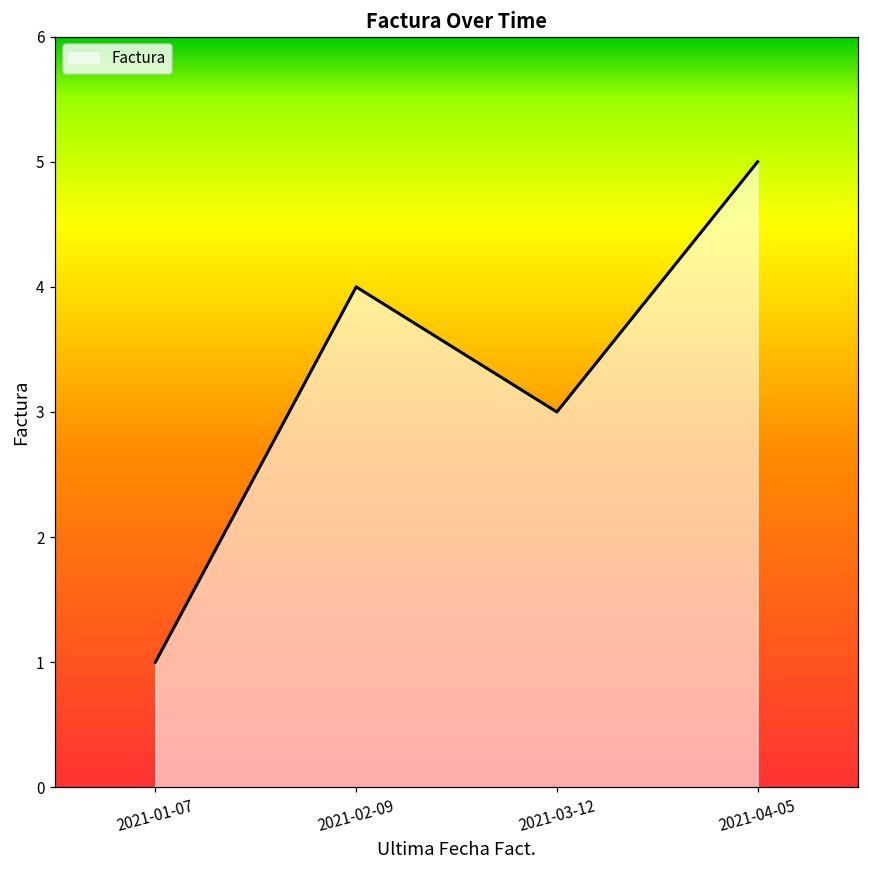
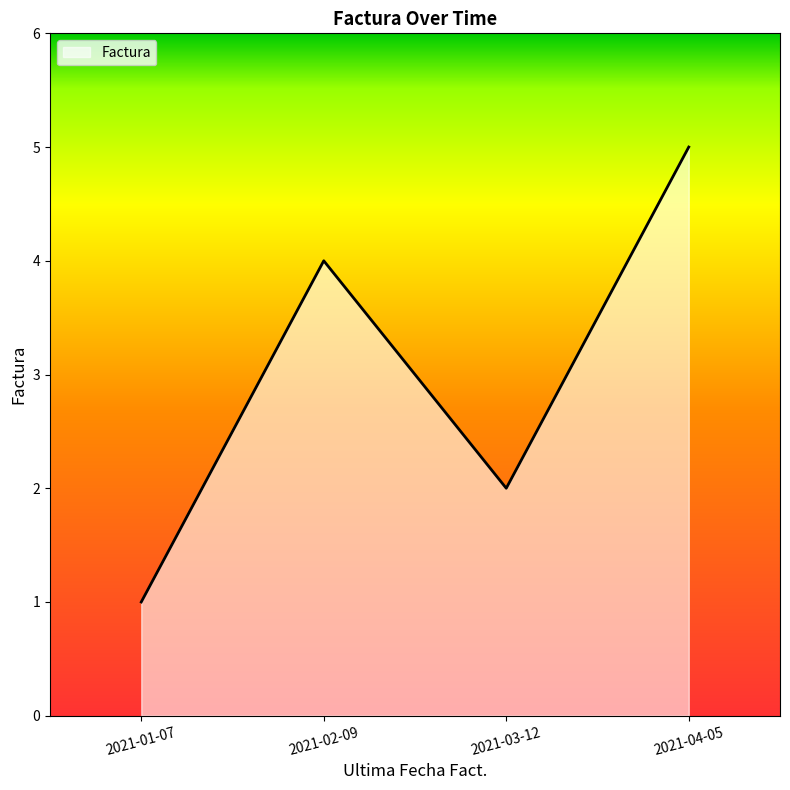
2021-03-12: 3 -> 2
